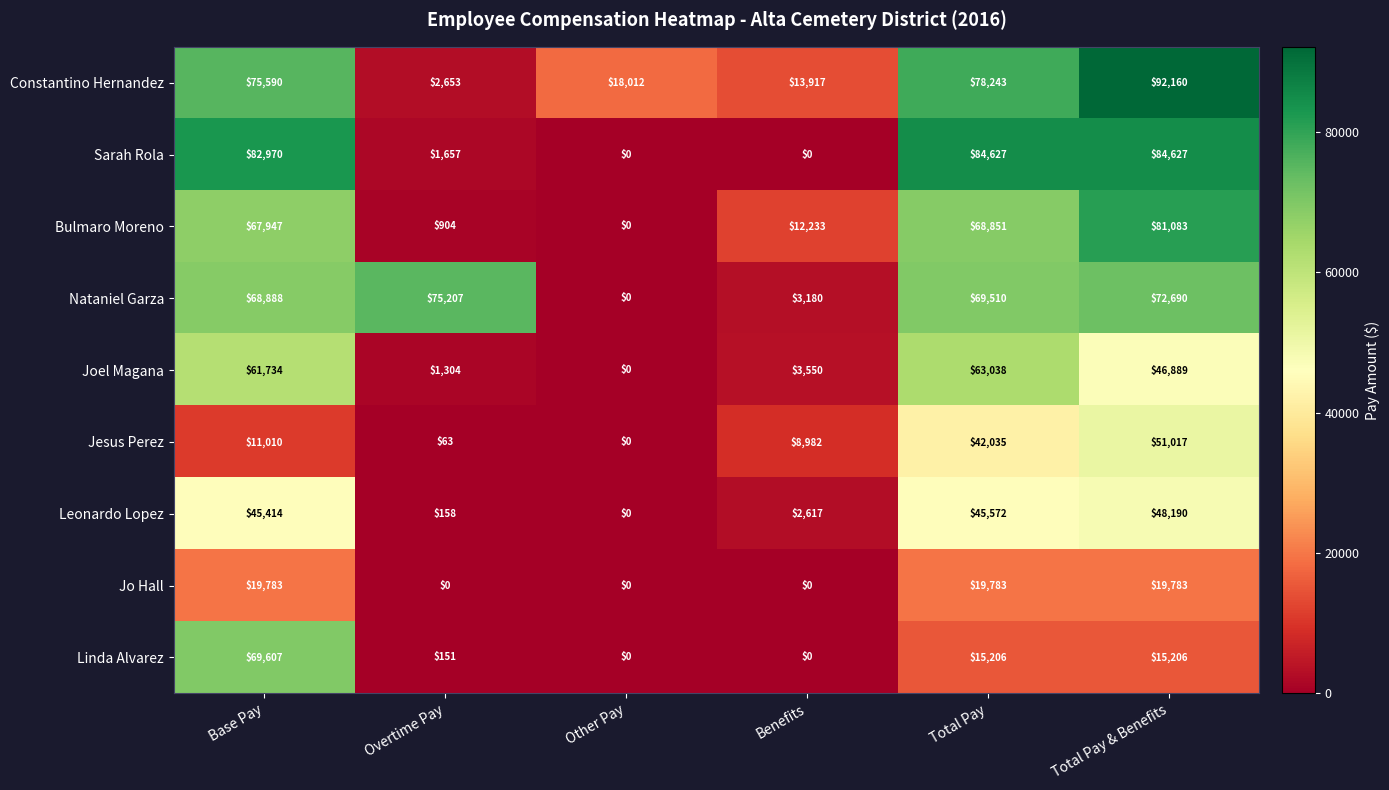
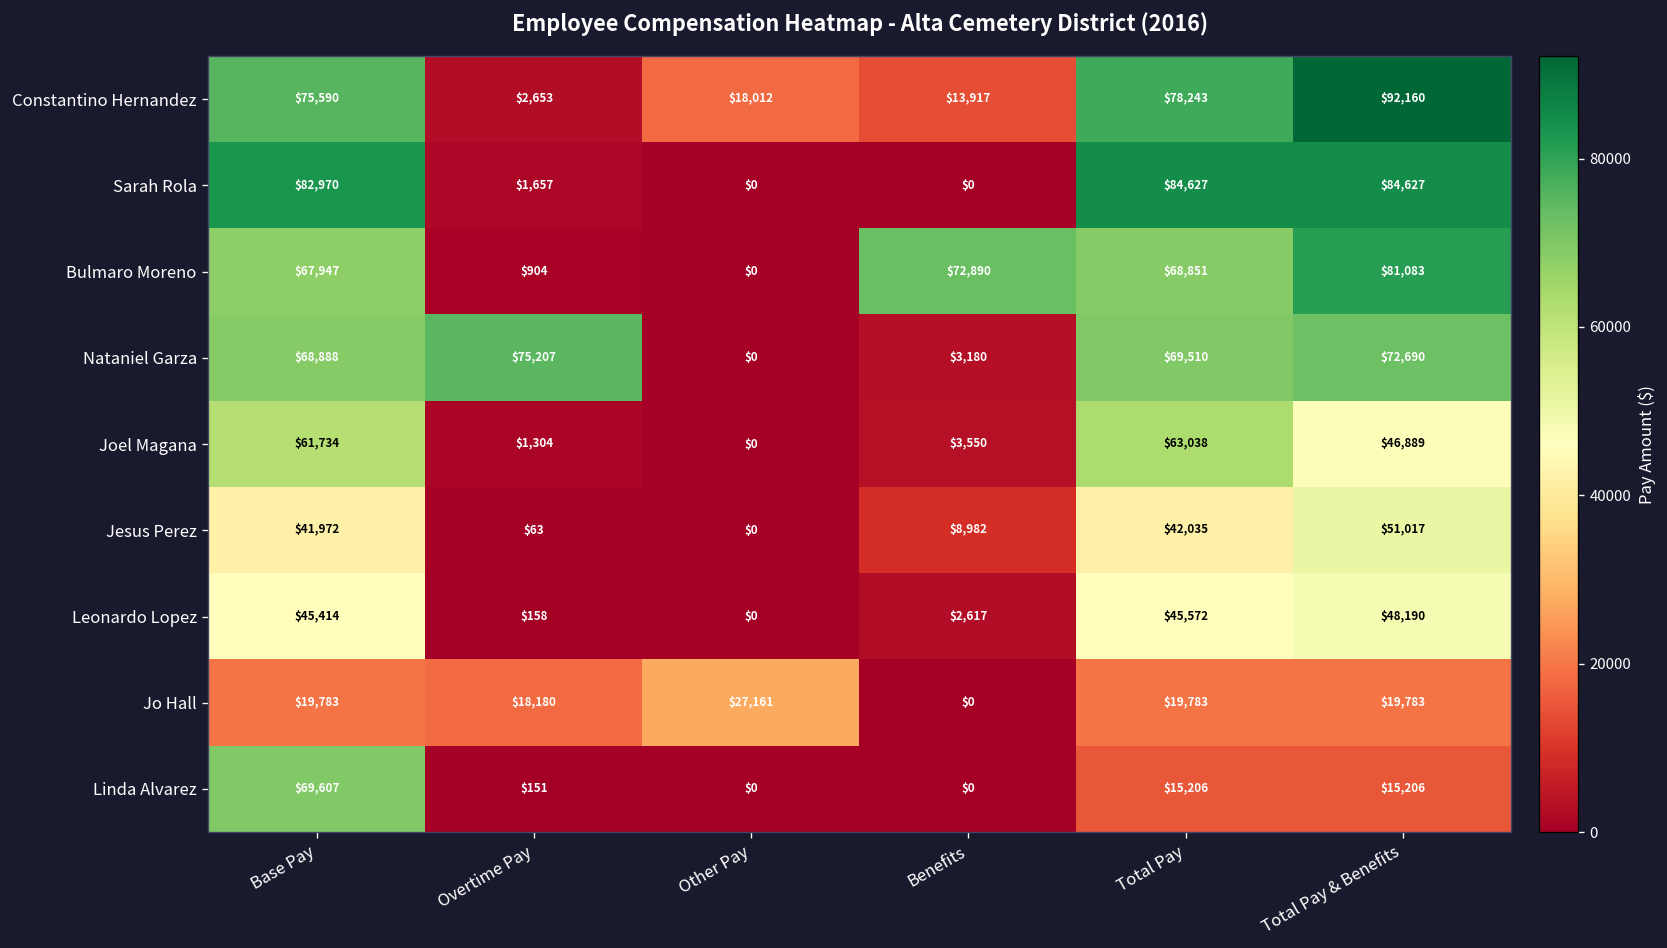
Bulmaro Moreno, Benefits: $12,233 -> $72,890
Jesus Perez, Base Pay: $11,010 -> $41,972
Jo Hall, Overtime Pay: $0 -> $18,180
Jo Hall, Other Pay: $0 -> $27,161
